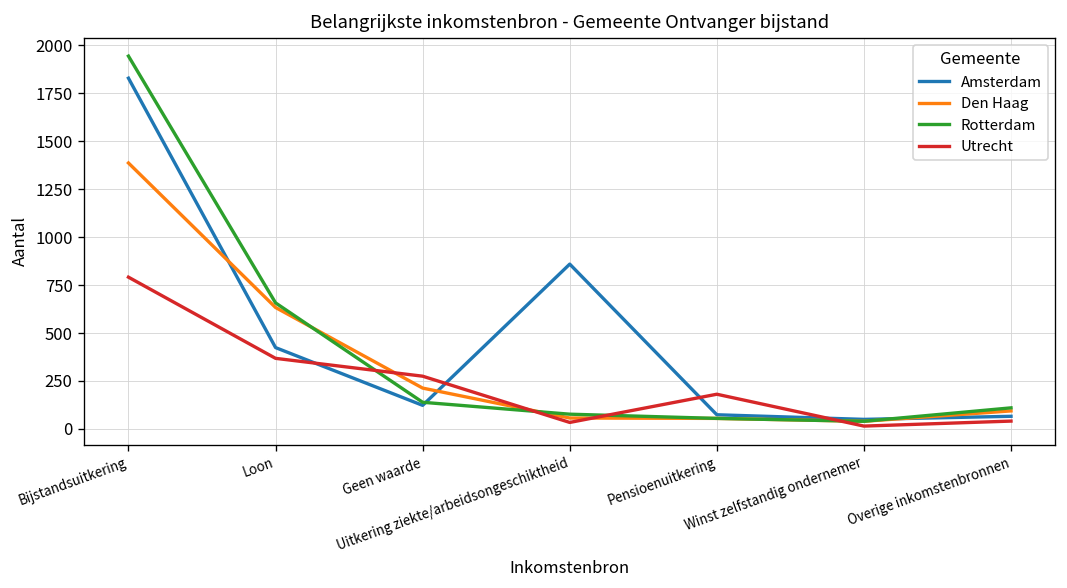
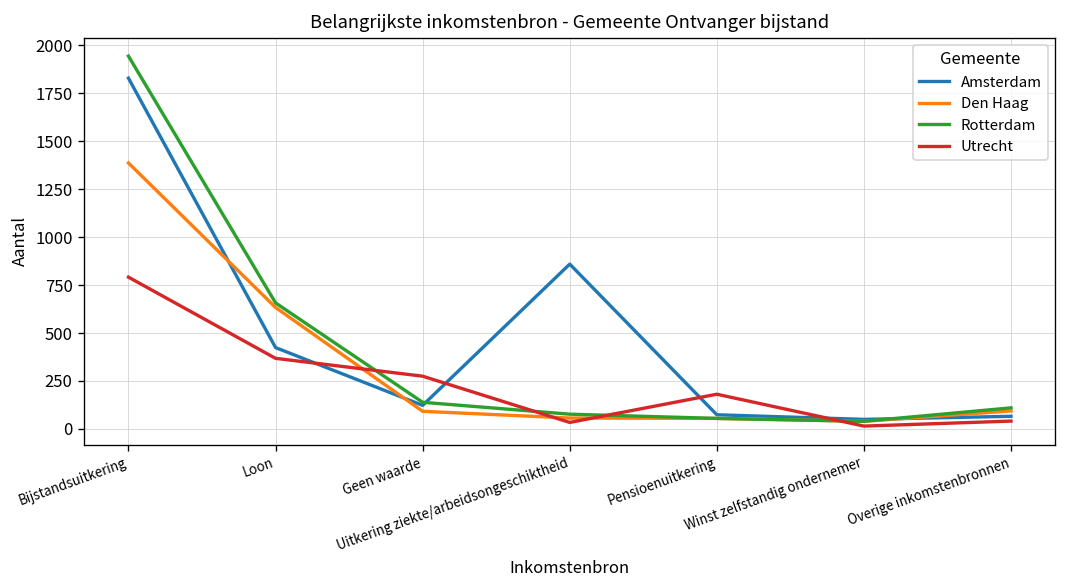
Den Haag, Geen waarde: 210 -> 90
